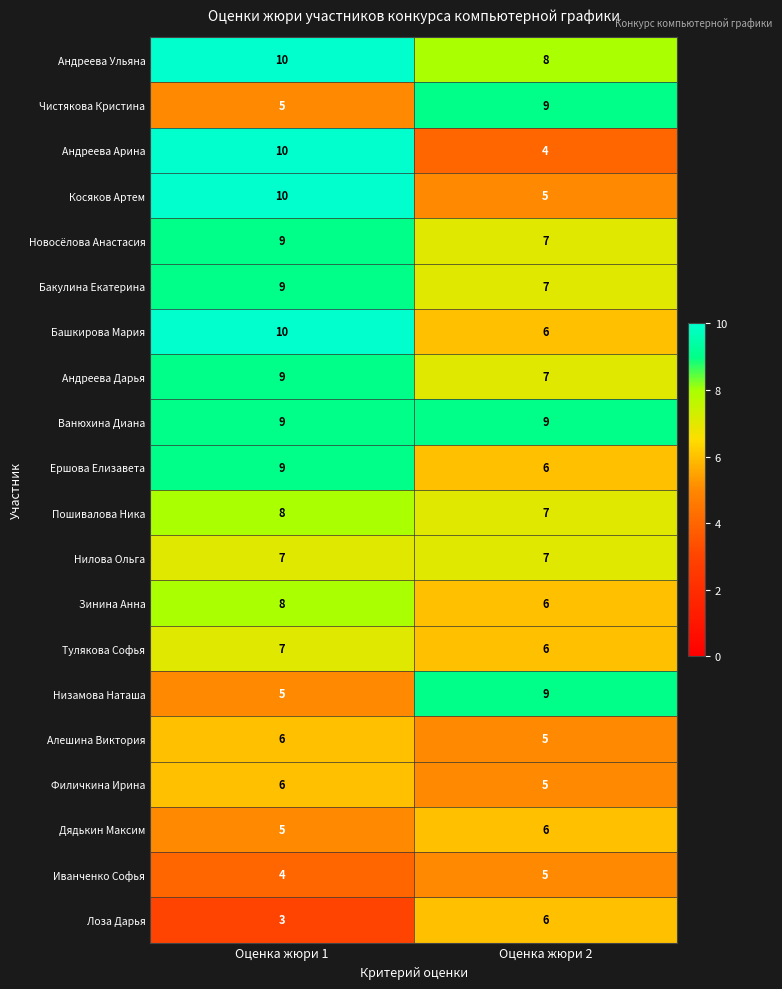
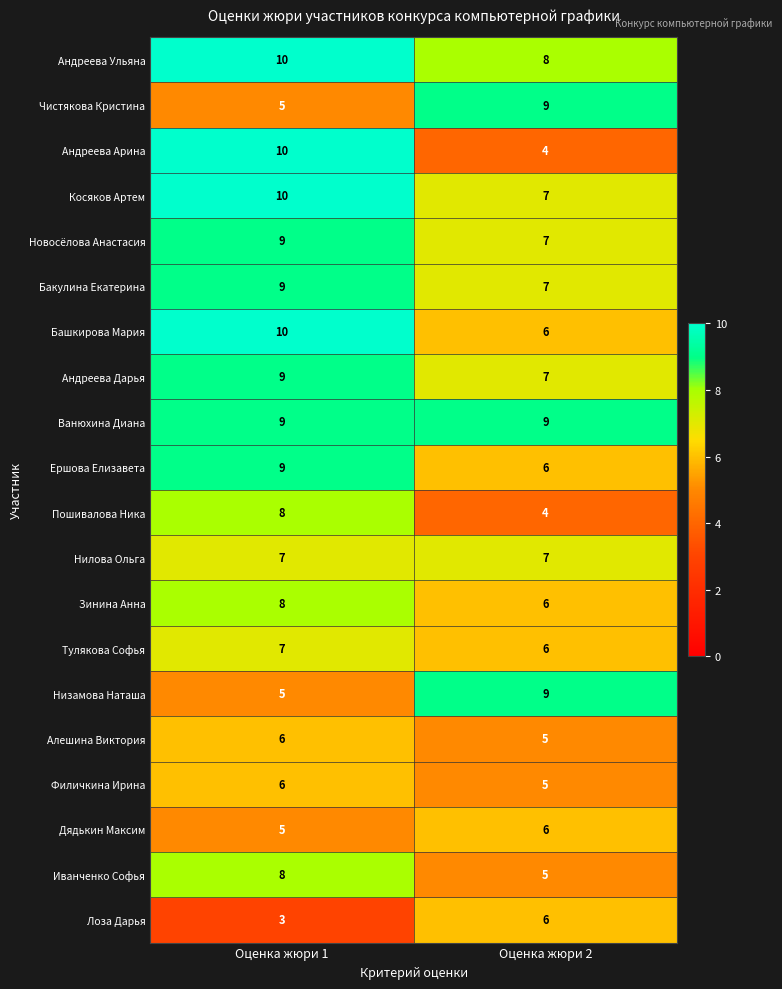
Косяков Артем, Оценка жюри 2: 5 -> 7
Пошивалова Ника, Оценка жюри 2: 7 -> 4
Иванченко Софья, Оценка жюри 1: 4 -> 8
